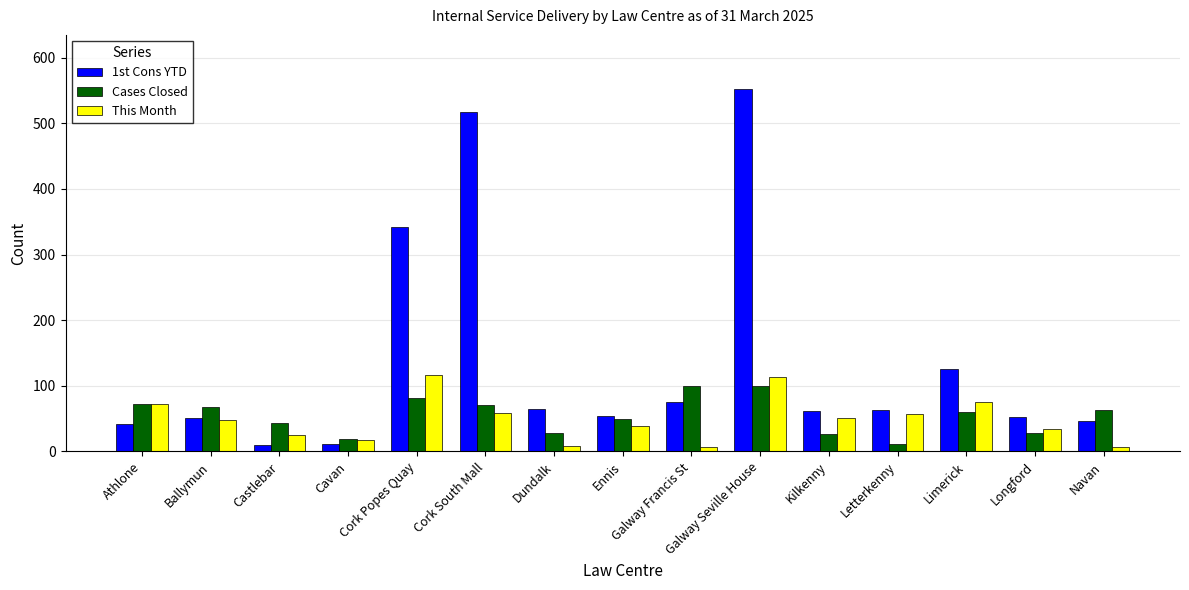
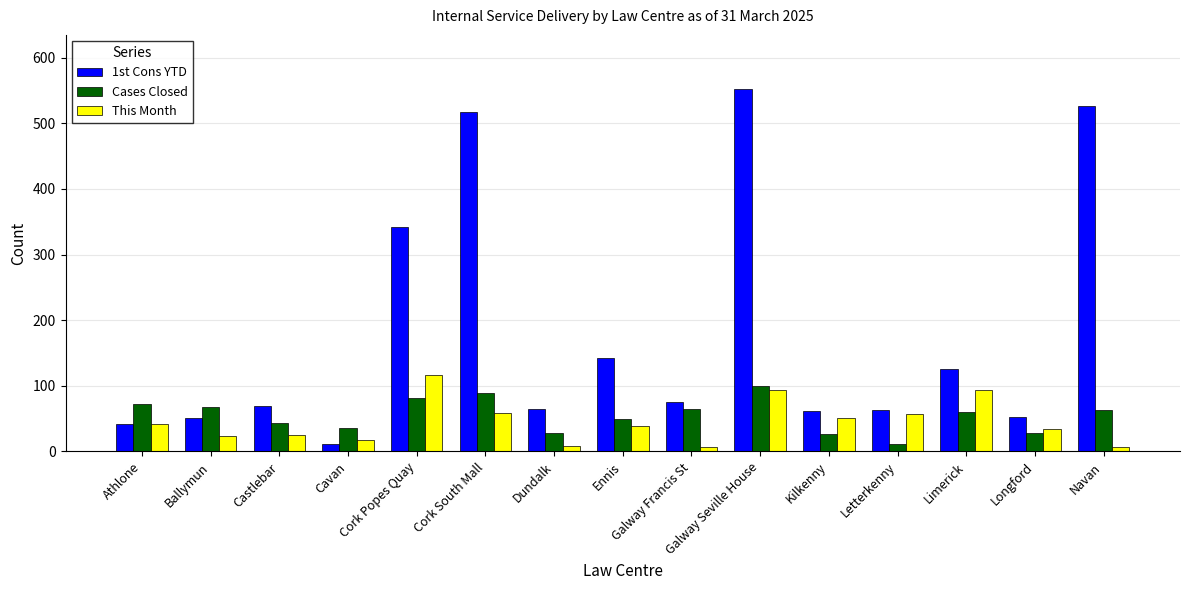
This Month, Athlone: 70 -> 40
This Month, Ballymun: 50 -> 20
1st Cons YTD, Castlebar: 10 -> 70
Cases Closed, Cavan: 20 -> 40
Cases Closed, Cork South Mall: 70 -> 90
1st Cons YTD, Ennis: 50 -> 140
Cases Closed, Galway Francis St: 100 -> 60
This Month, Galway Seville House: 110 -> 90
This Month, Limerick: 80 -> 90
1st Cons YTD, Navan: 50 -> 530
